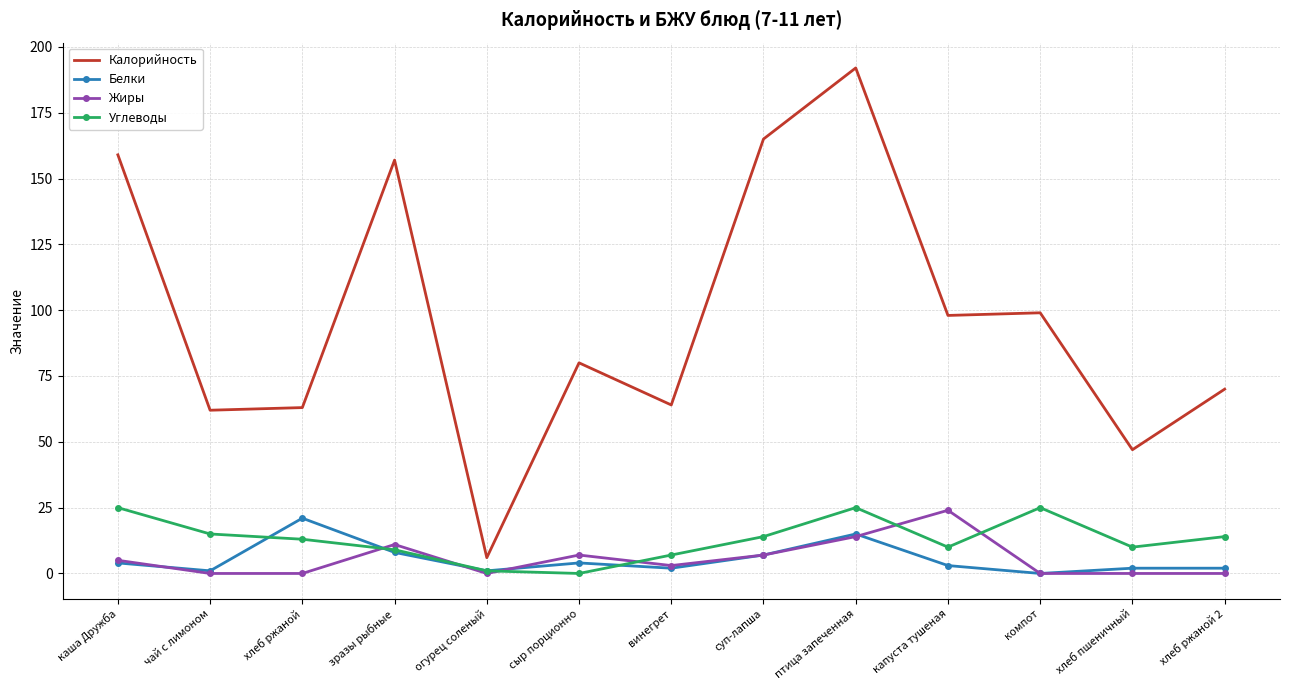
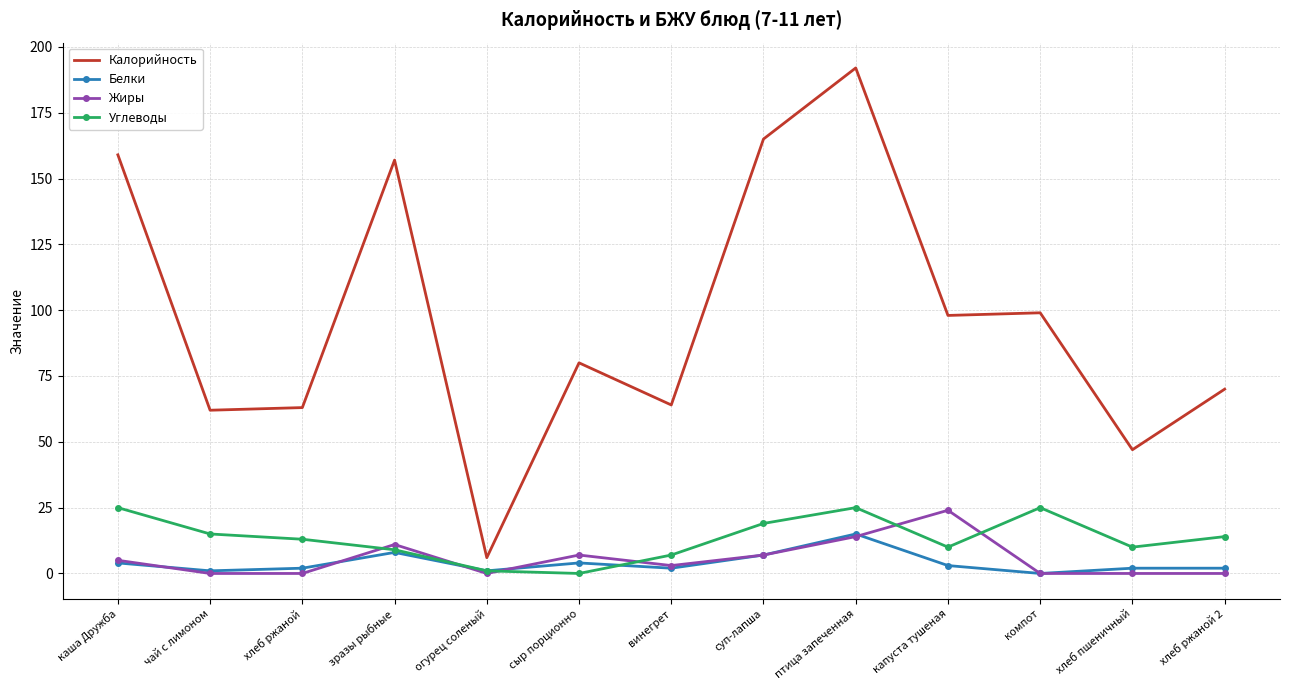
Белки, хлеб ржаной: 21 -> 2
Углеводы, суп-лапша: 14 -> 19
